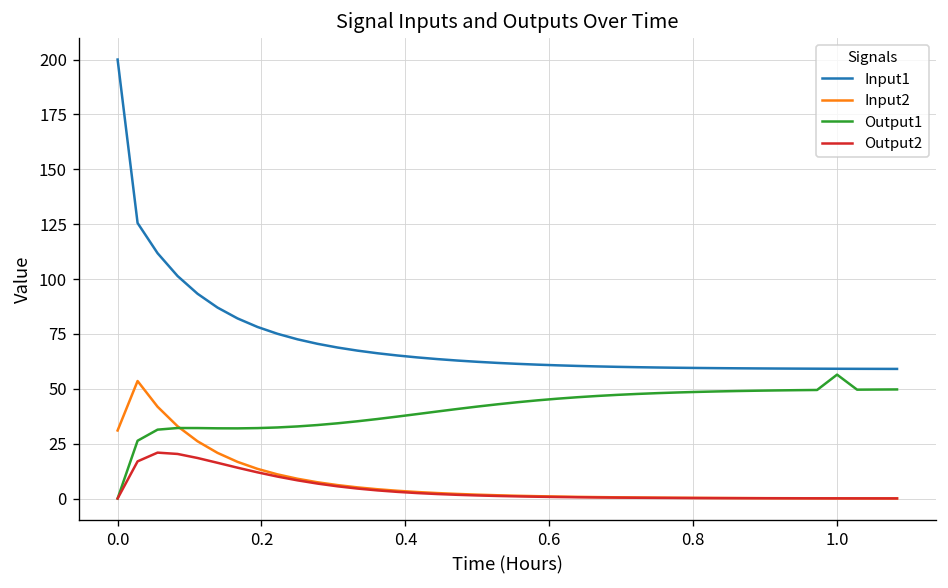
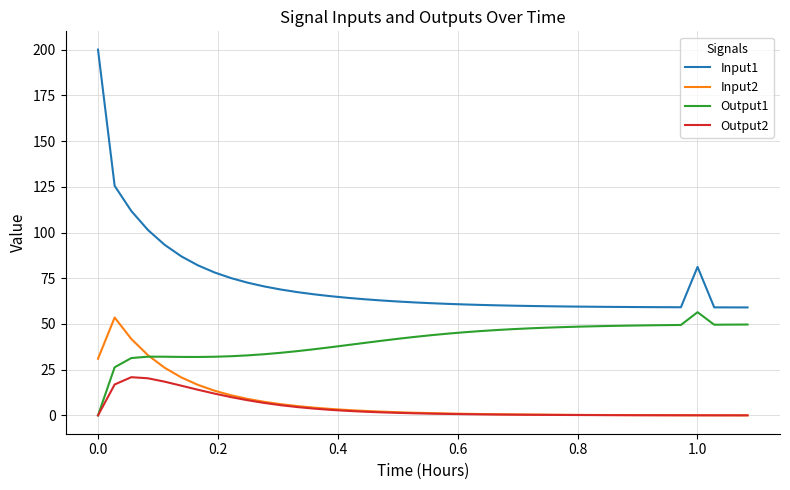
Input1, 1.0: 59 -> 81
